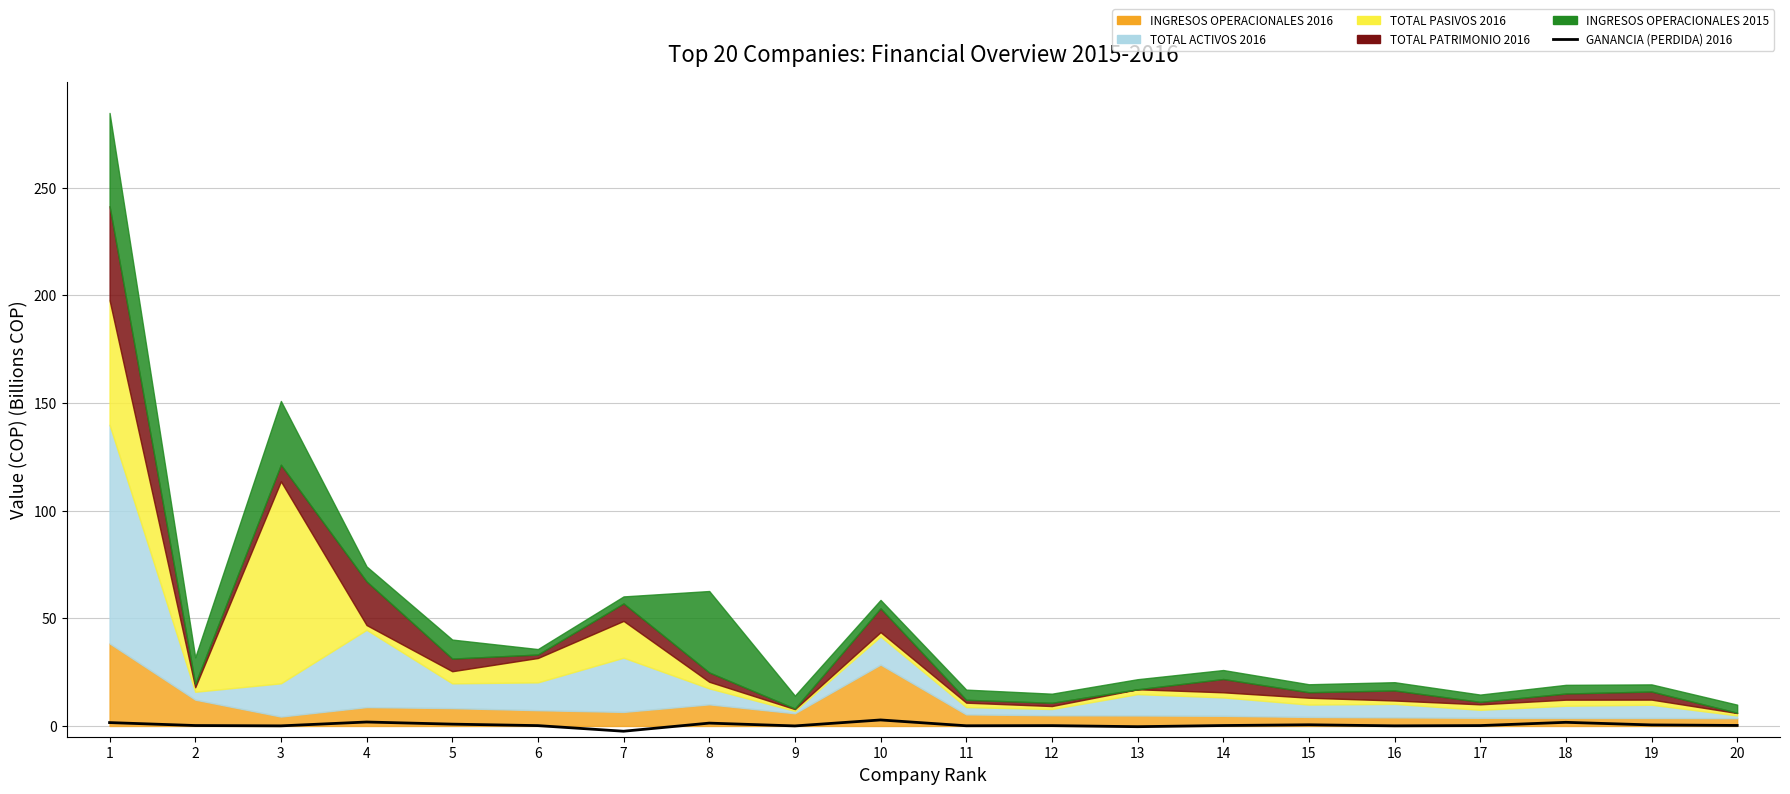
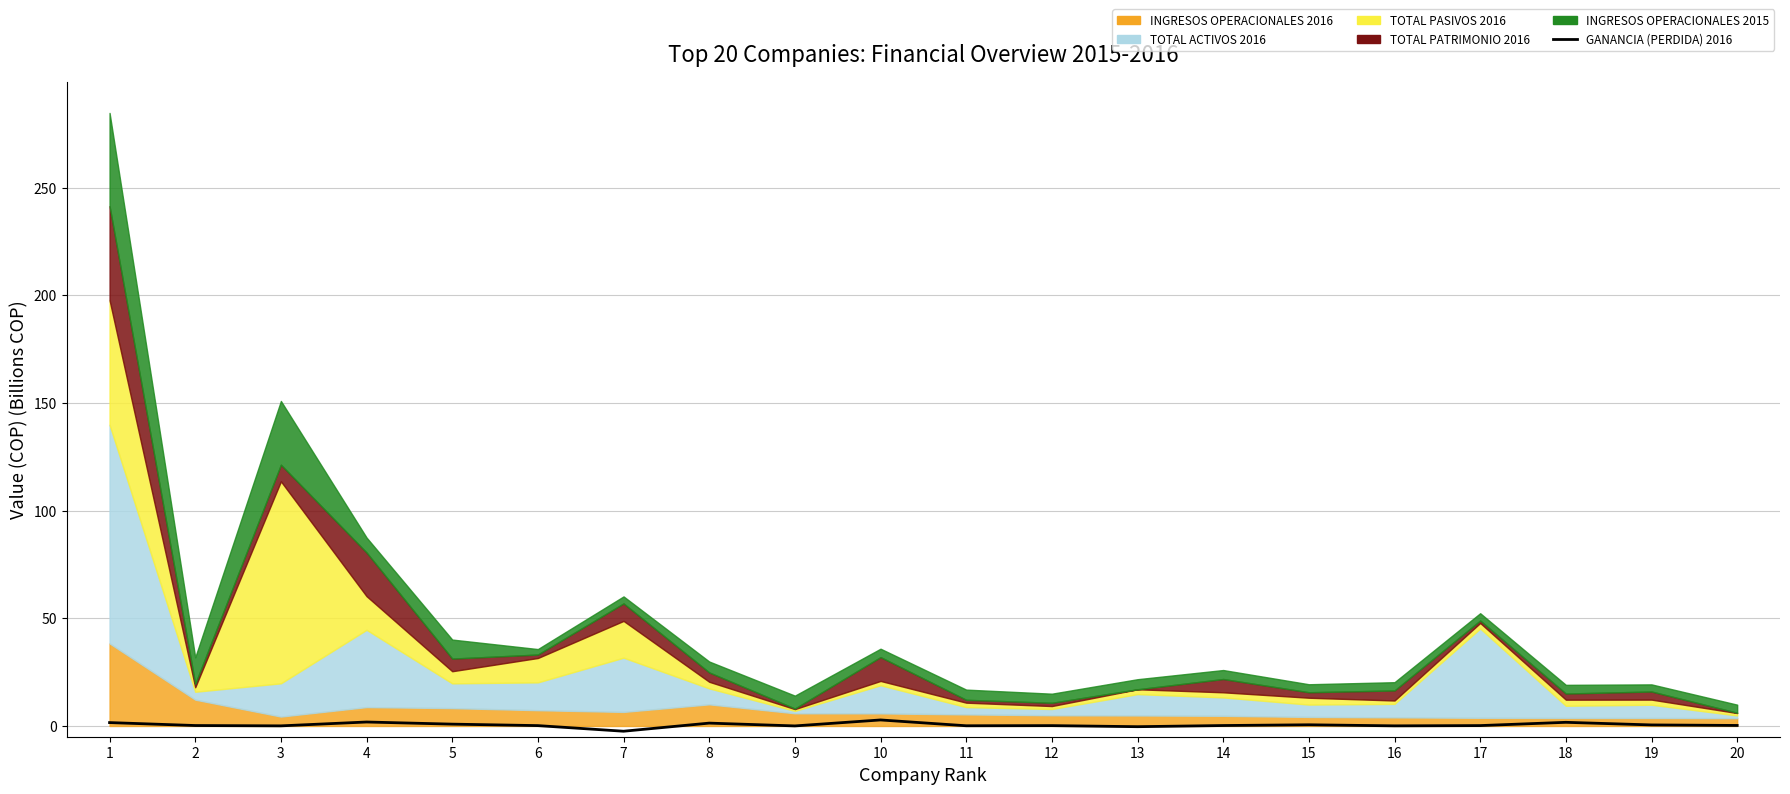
TOTAL PASIVOS 2016, 4: 2 -> 16
INGRESOS OPERACIONALES 2015, 8: 38 -> 5
INGRESOS OPERACIONALES 2016, 10: 29 -> 6
TOTAL ACTIVOS 2016, 17: 4 -> 41
